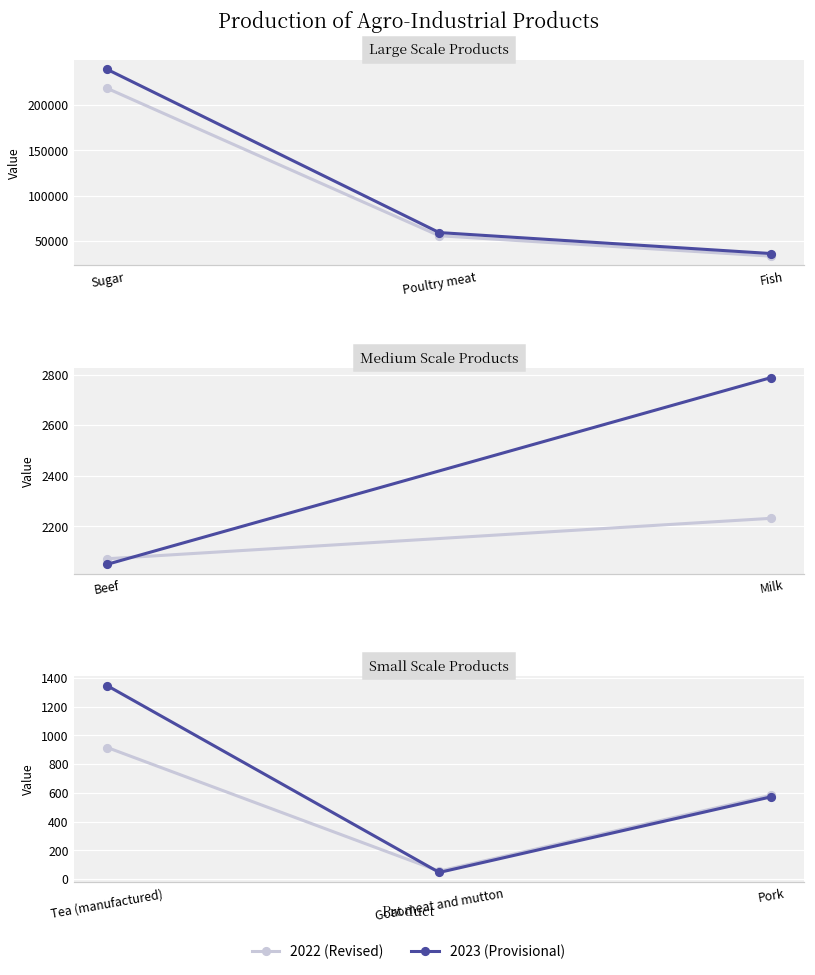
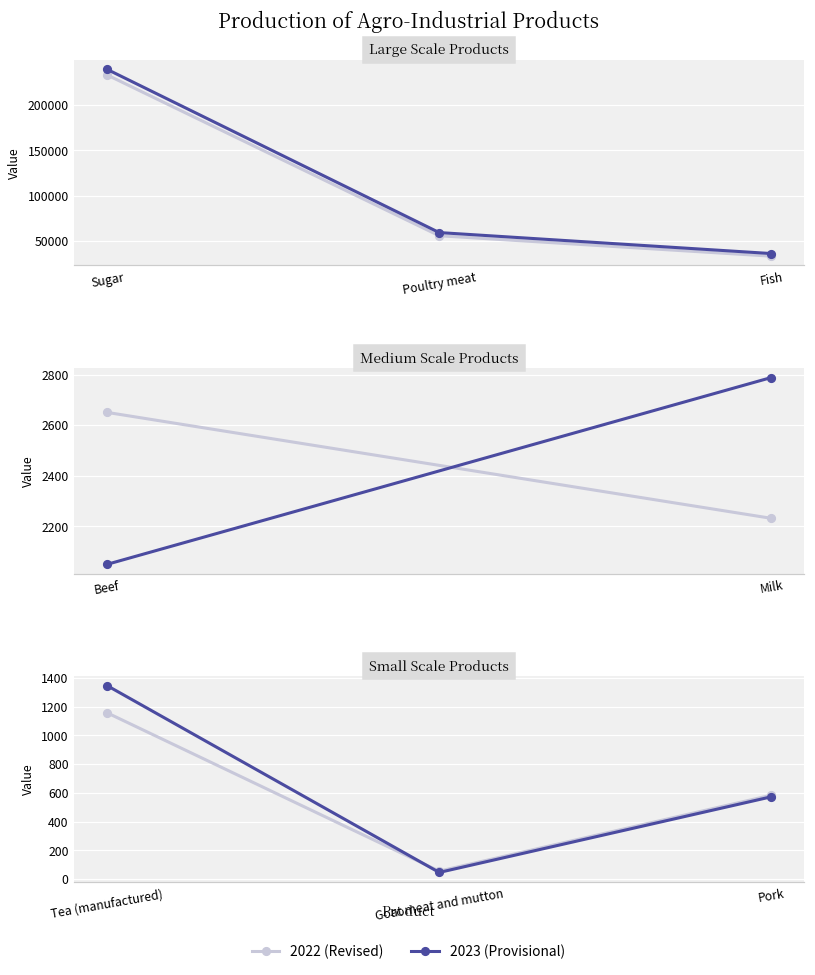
Large Scale Products, 2022 (Revised), Sugar: 220000 -> 230000
Medium Scale Products, 2022 (Revised), Beef: 2070 -> 2650
Small Scale Products, 2022 (Revised), Tea (manufactured): 920 -> 1160
